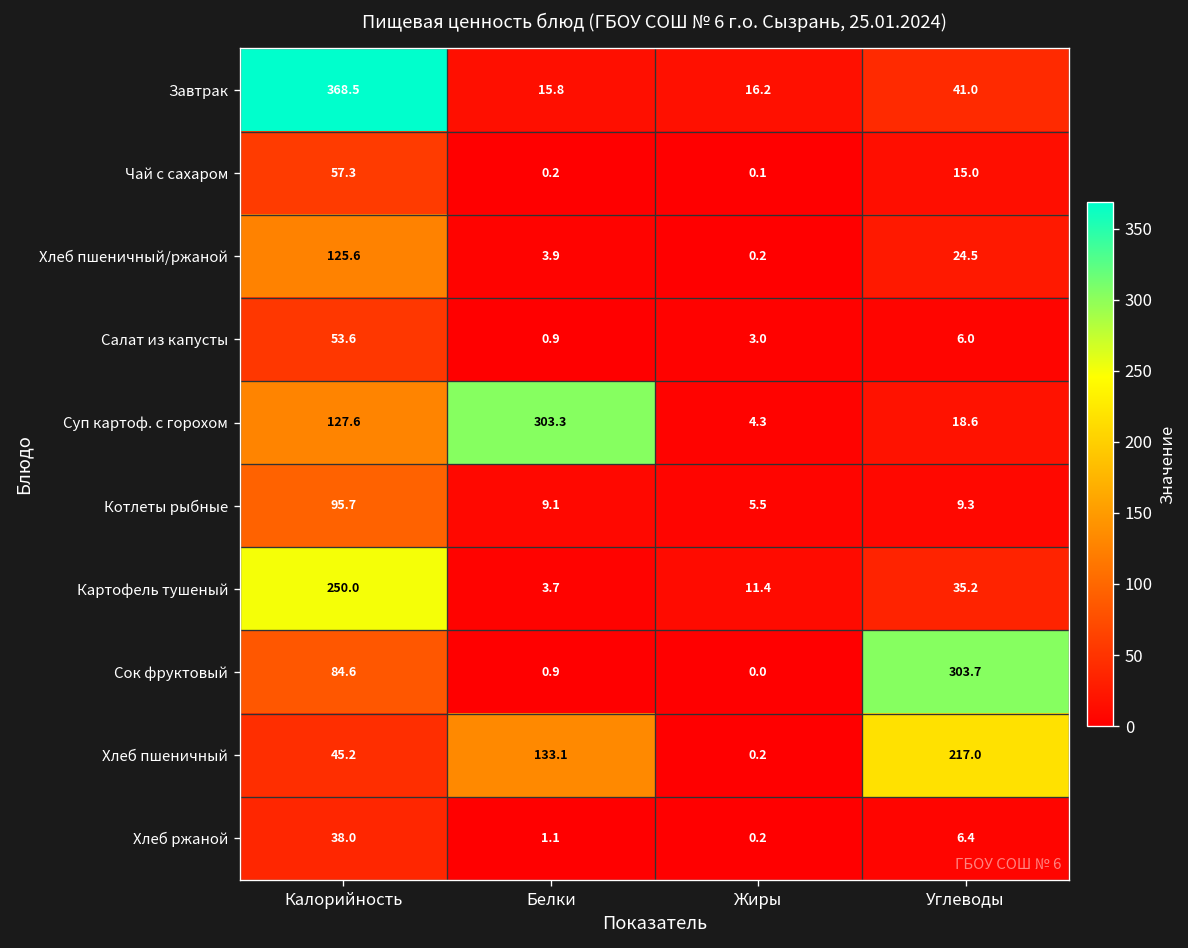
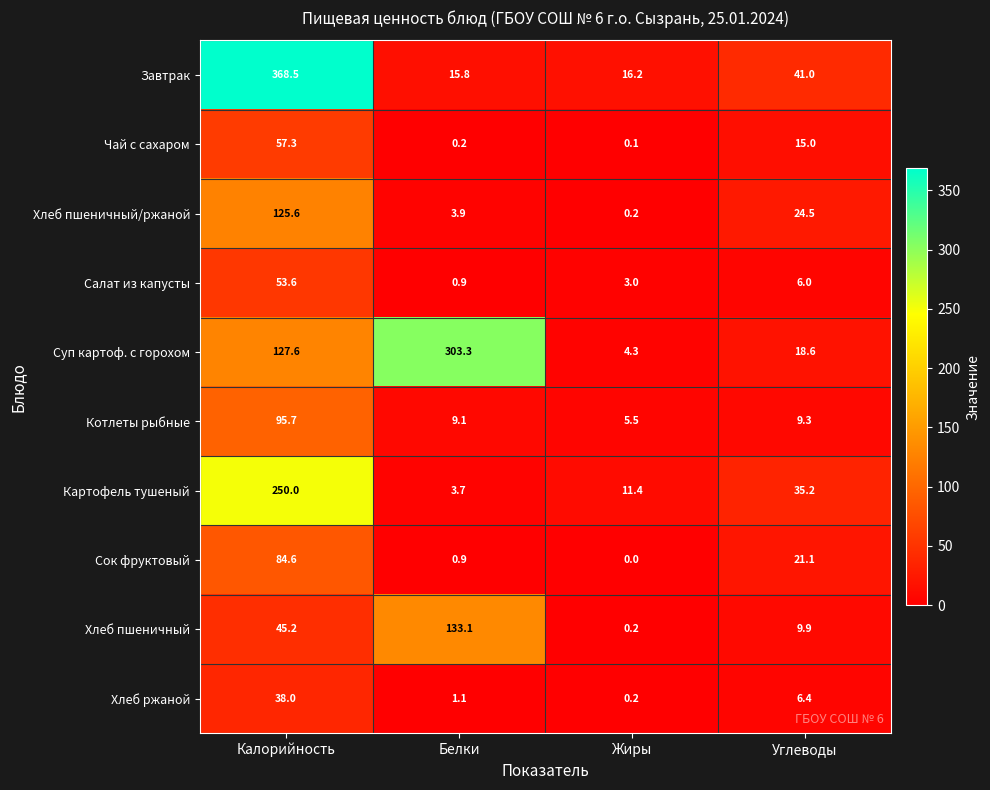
Сок фруктовый, Углеводы: 303.7 -> 21.1
Хлеб пшеничный, Углеводы: 217.0 -> 9.9
